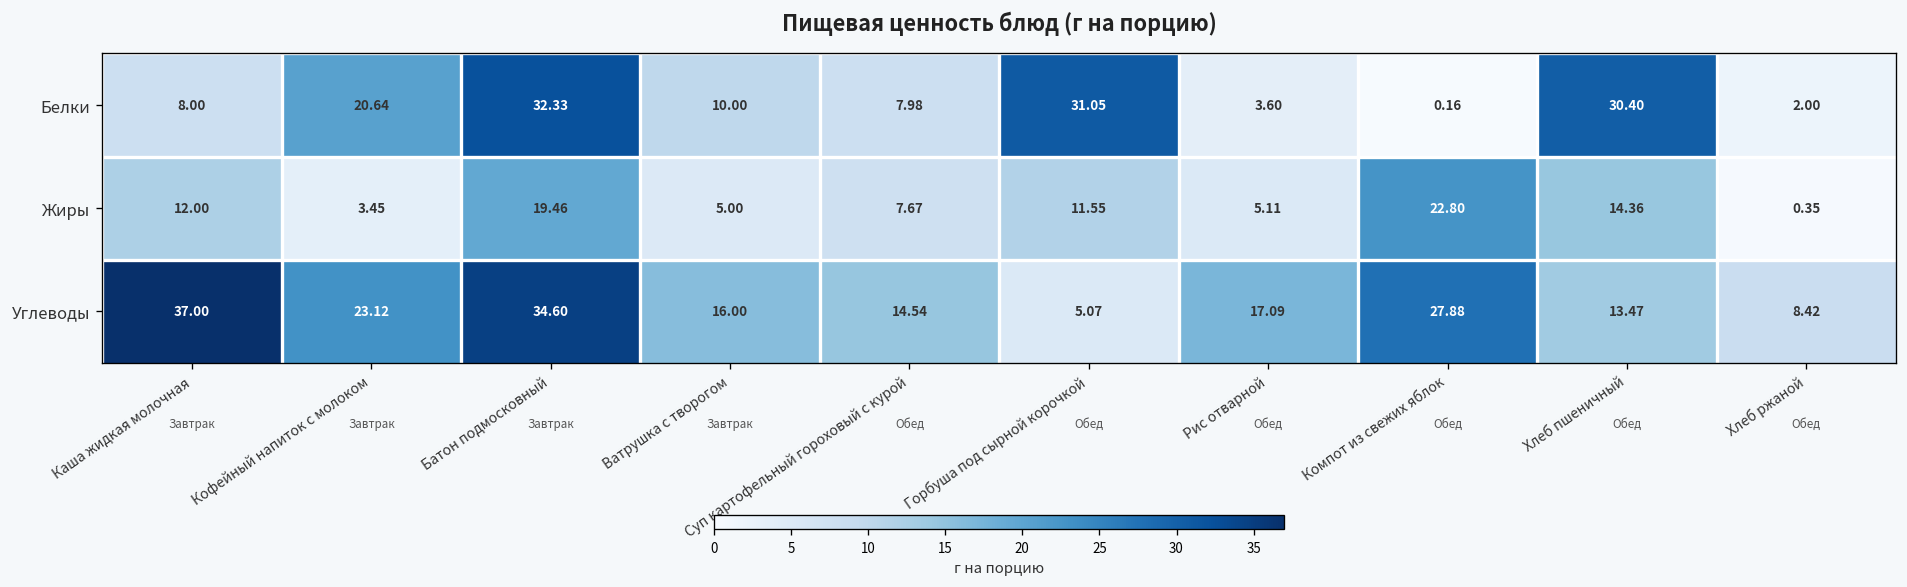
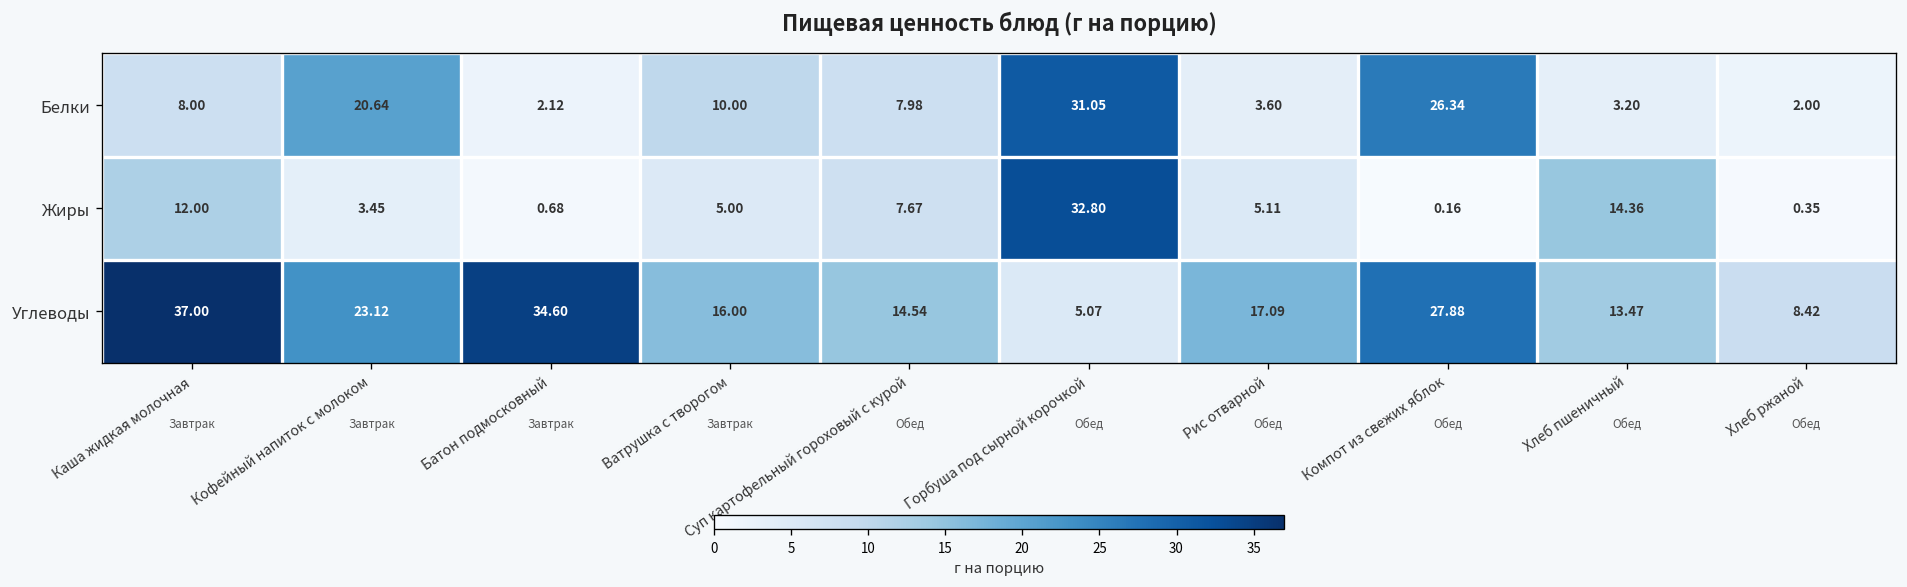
Белки, Батон подмосковный: 32.33 -> 2.12
Белки, Компот из свежих яблок: 0.16 -> 26.34
Белки, Хлеб пшеничный: 30.40 -> 3.20
Жиры, Батон подмосковный: 19.46 -> 0.68
Жиры, Горбуша под сырной корочкой: 11.55 -> 32.80
Жиры, Компот из свежих яблок: 22.80 -> 0.16
